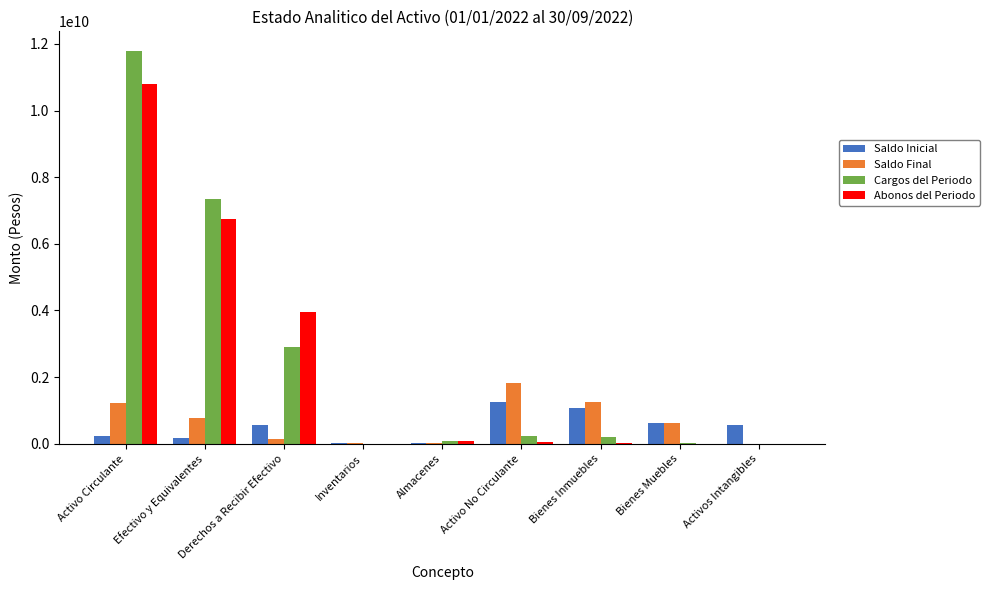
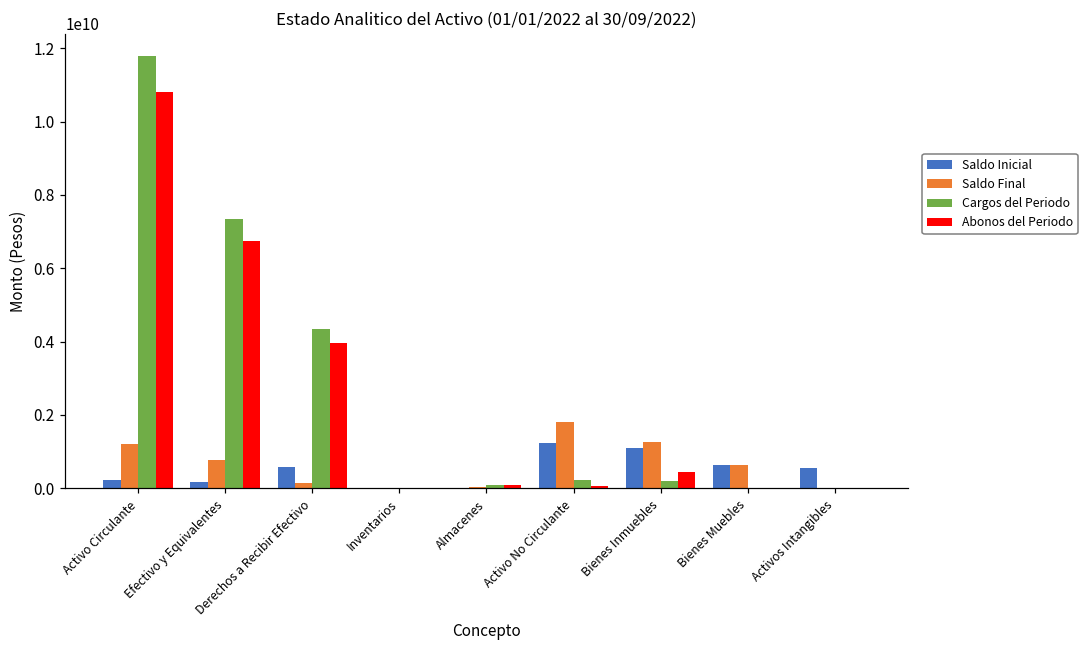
Cargos del Periodo, Derechos a Recibir Efectivo: 2900000000 -> 4300000000
Abonos del Periodo, Bienes Inmuebles: 0 -> 400000000
